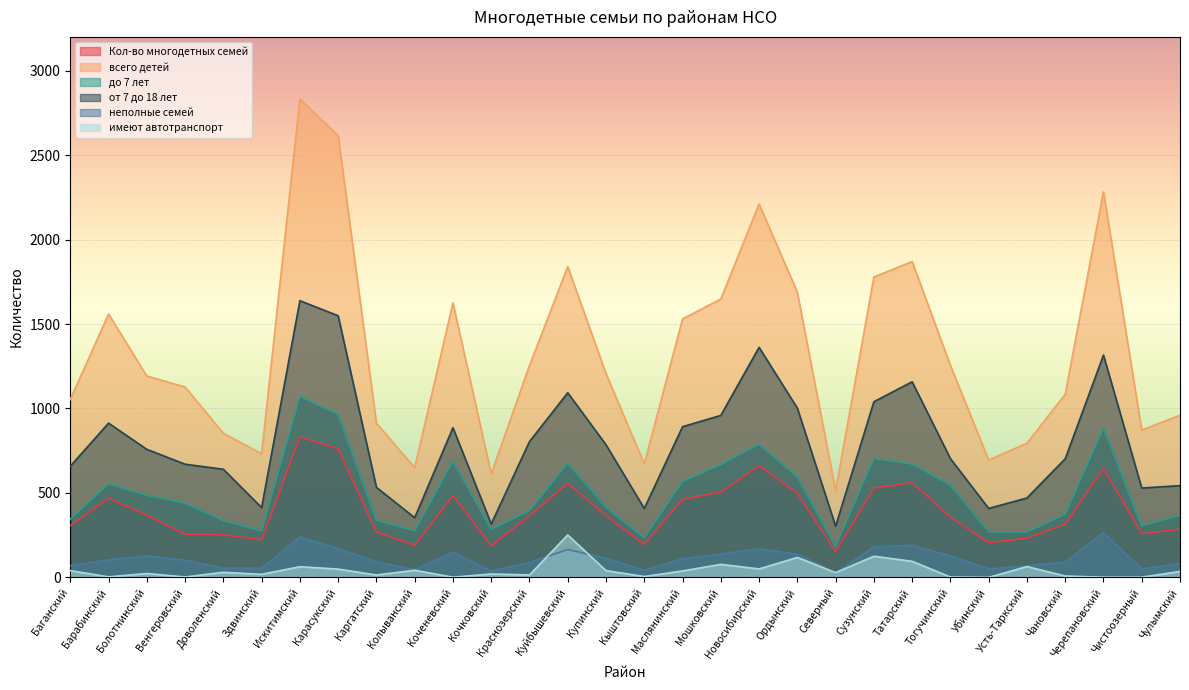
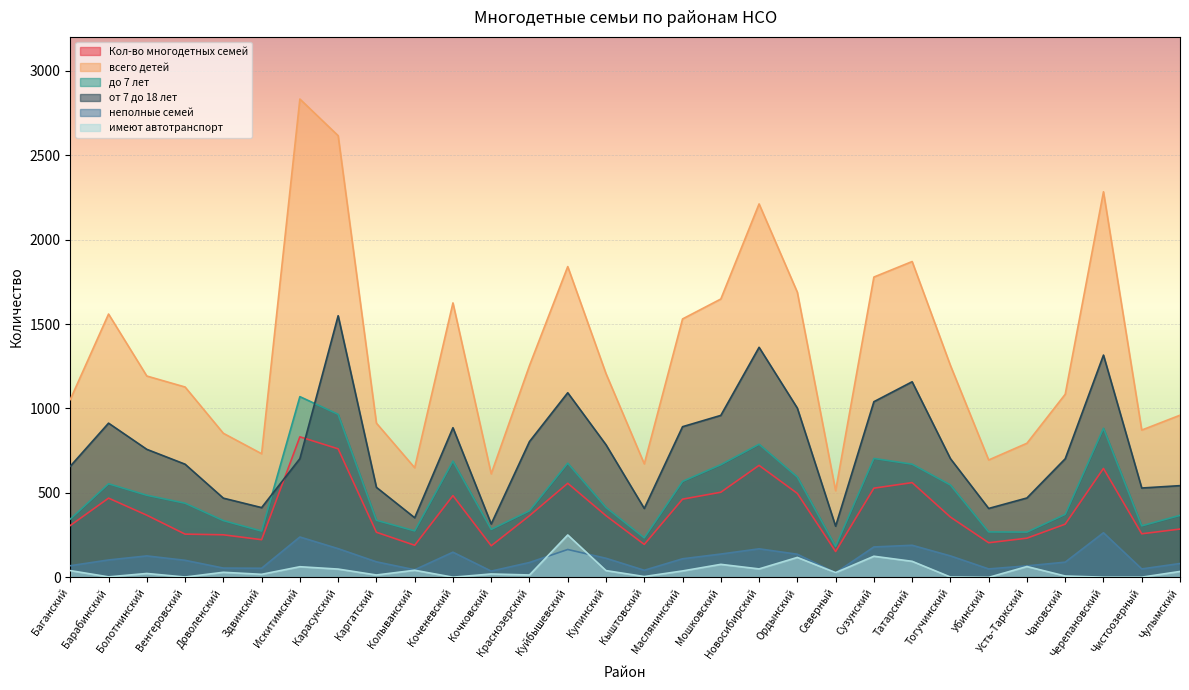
от 7 до 18 лет, Доволенский: 640 -> 470
от 7 до 18 лет, Искитимский: 1640 -> 700
